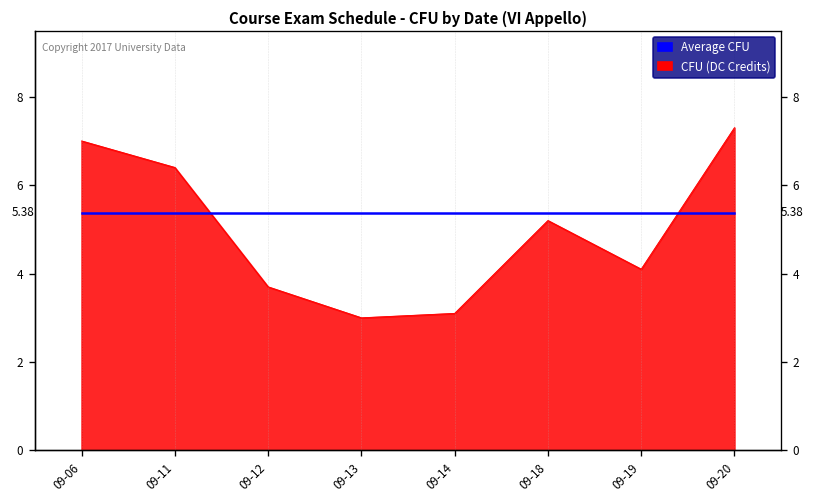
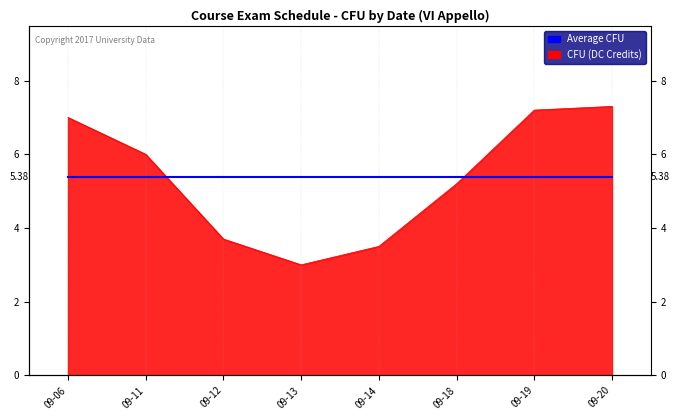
CFU (DC Credits), 09-11: 6.4 -> 6.0
CFU (DC Credits), 09-14: 3.1 -> 3.5
CFU (DC Credits), 09-19: 4.1 -> 7.2
